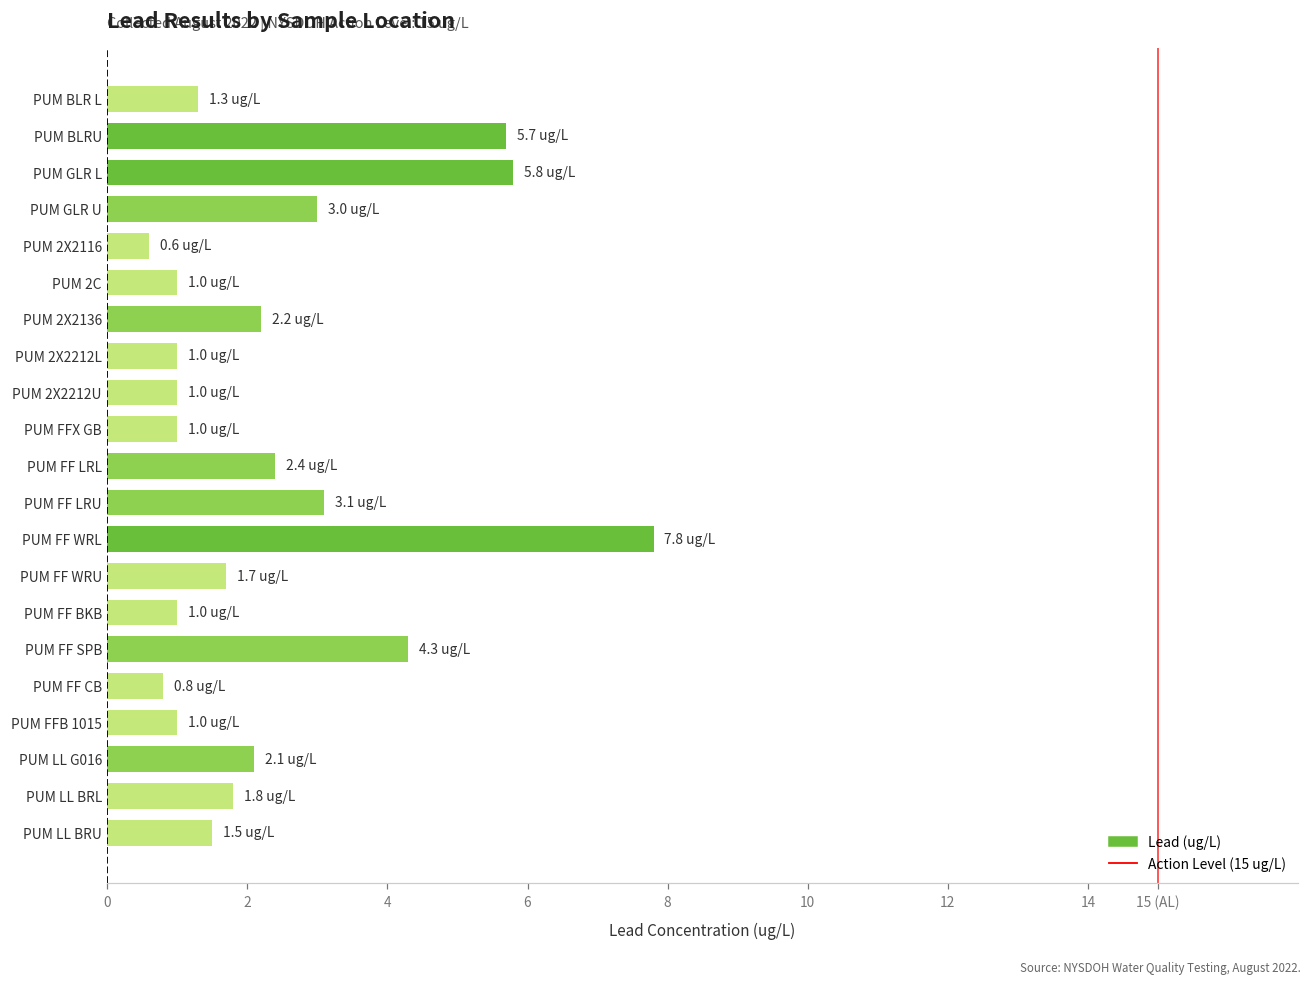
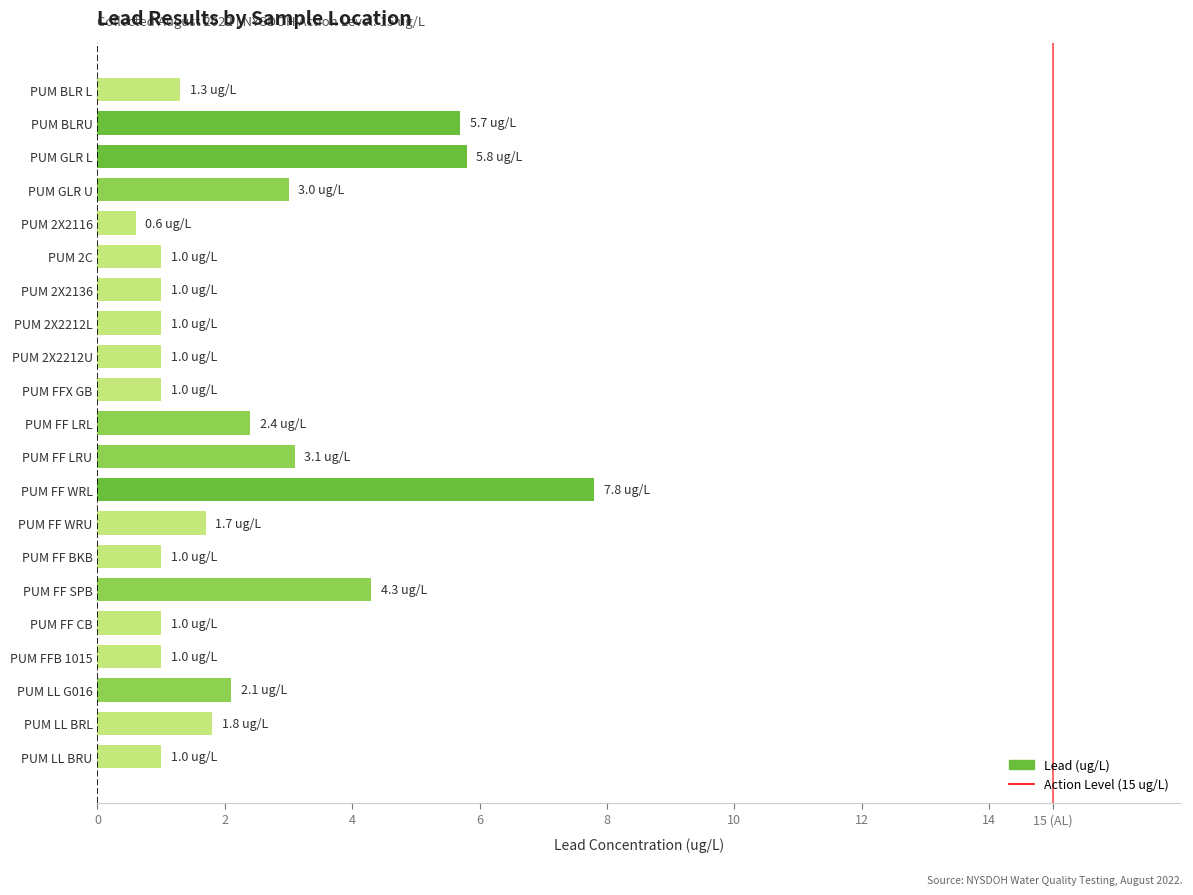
PUM 2X2136: 2.2 -> 1.0
PUM FF CB: 0.8 -> 1.0
PUM LL BRU: 1.5 -> 1.0
